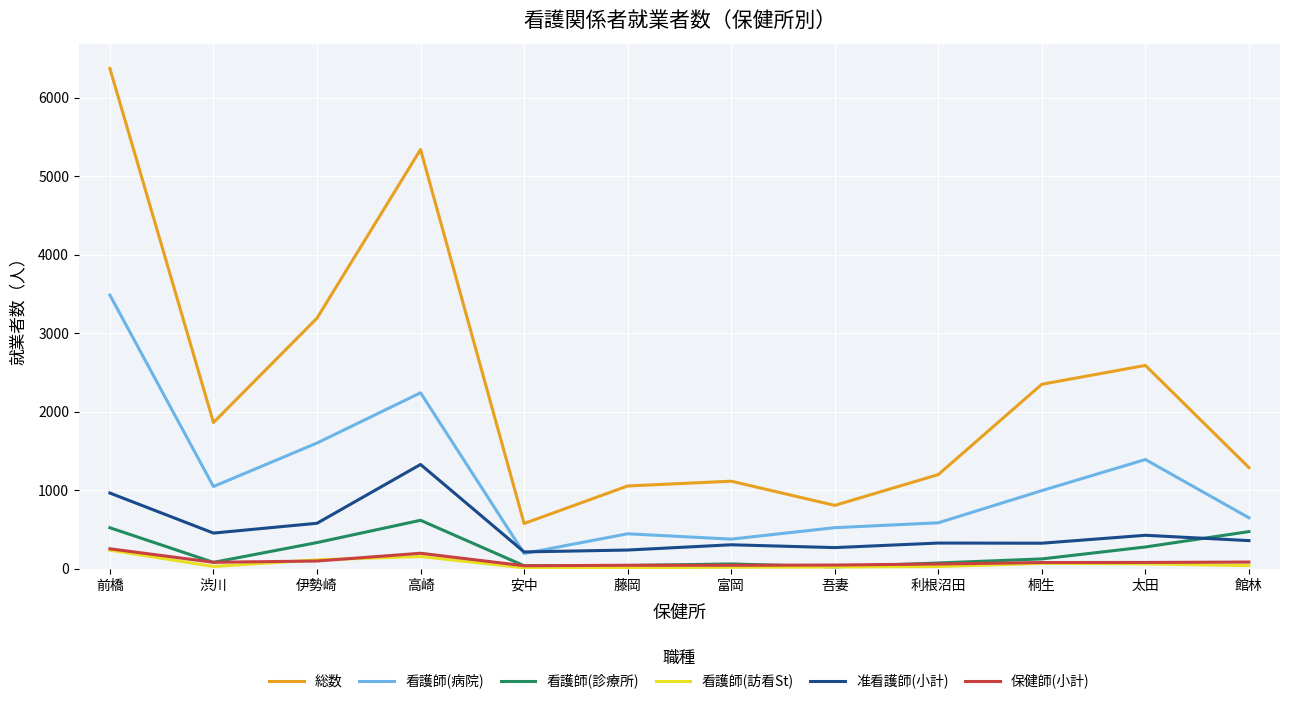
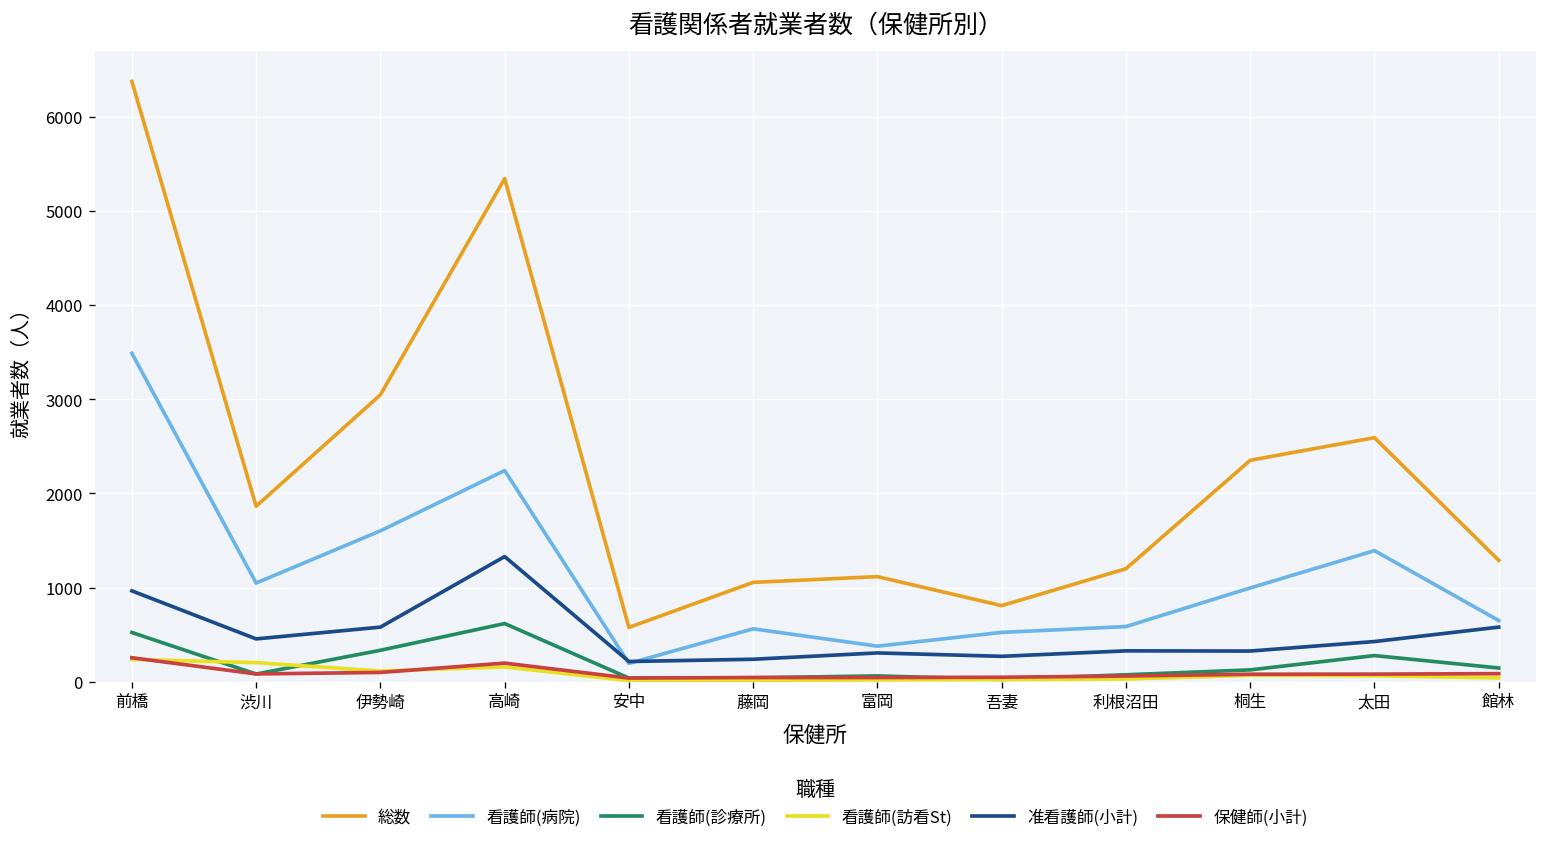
看護師(訪看St), 渋川: 0 -> 200
総数, 伊勢崎: 3200 -> 3000
看護師(病院), 藤岡: 400 -> 600
看護師(診療所), 館林: 500 -> 100
准看護師(小計), 館林: 400 -> 600
